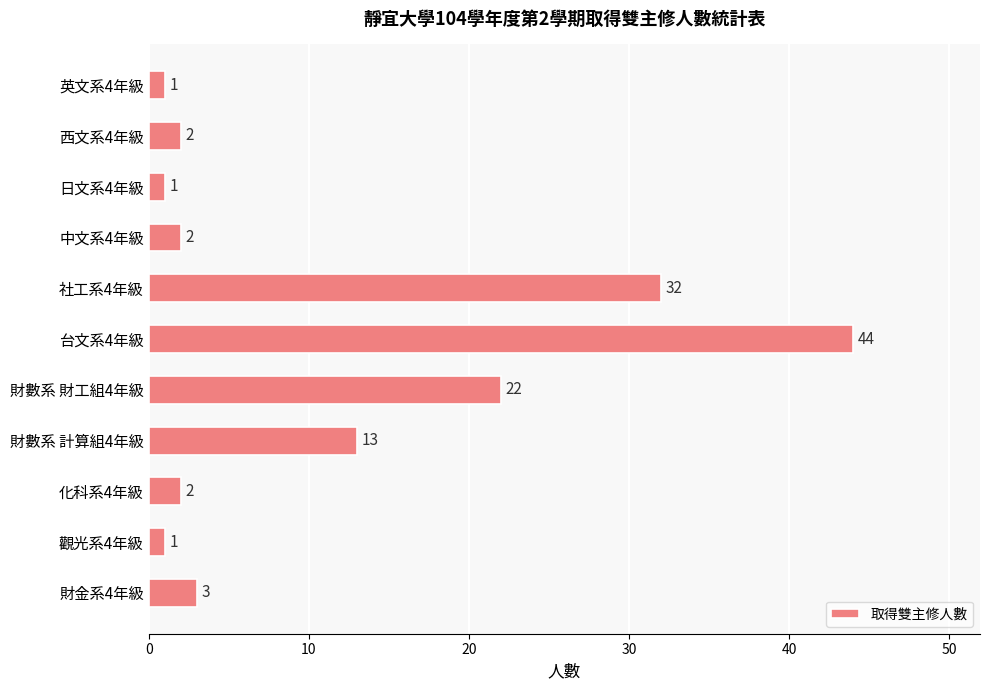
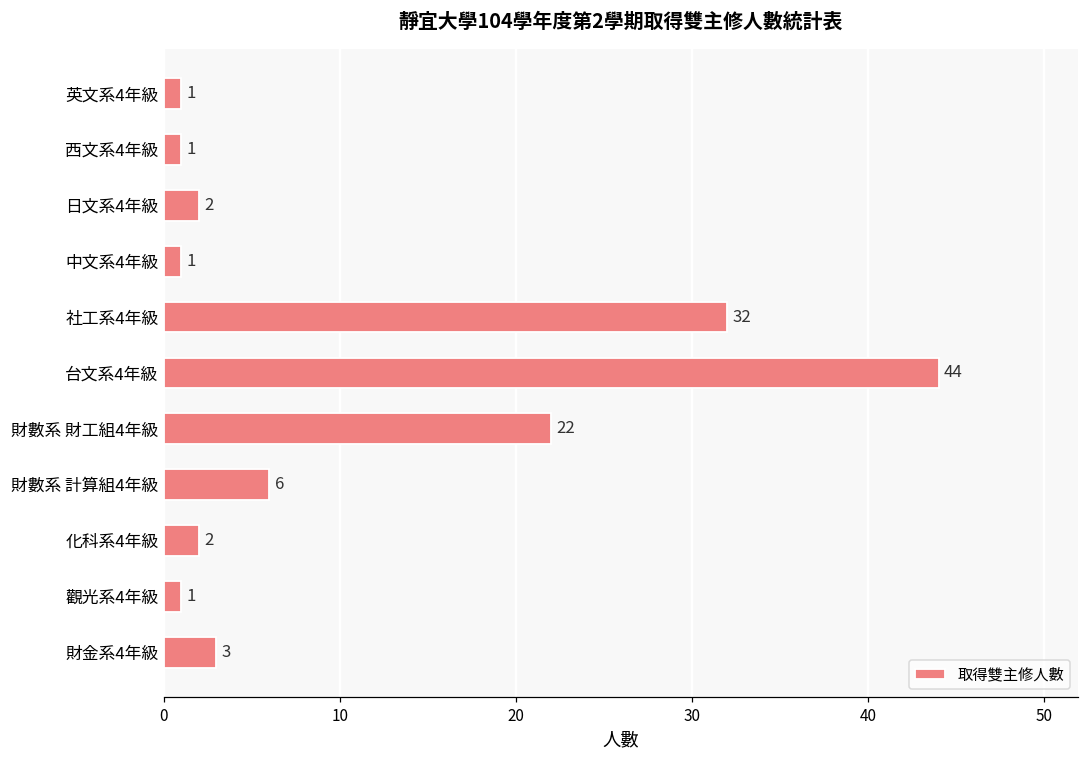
西文系4年級: 2 -> 1
日文系4年級: 1 -> 2
中文系4年級: 2 -> 1
財數系 計算組4年級: 13 -> 6
